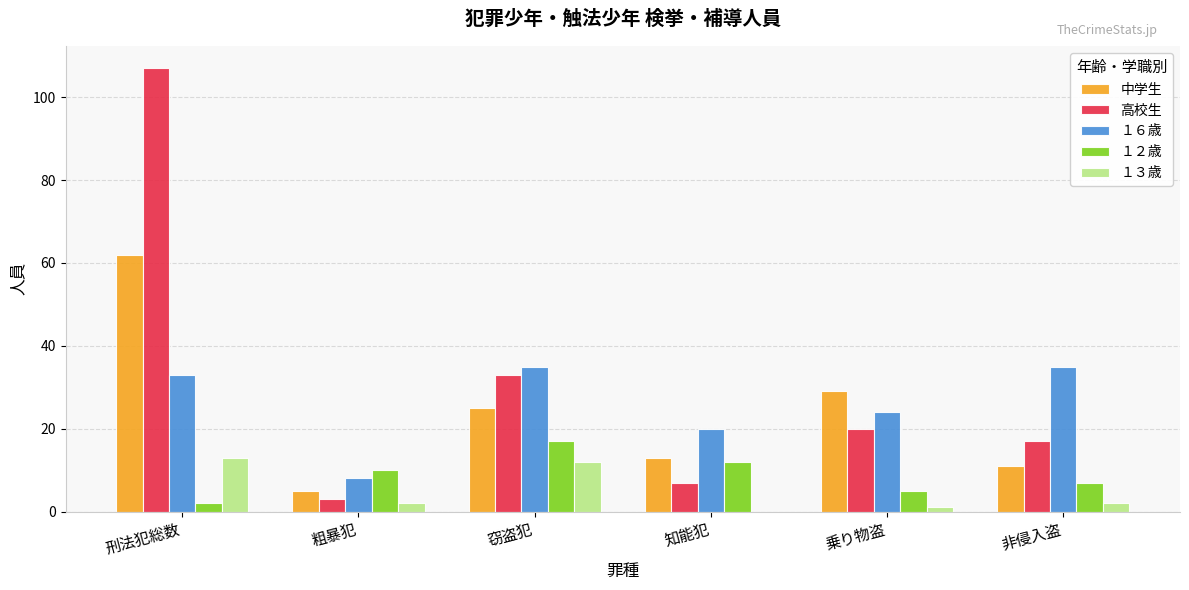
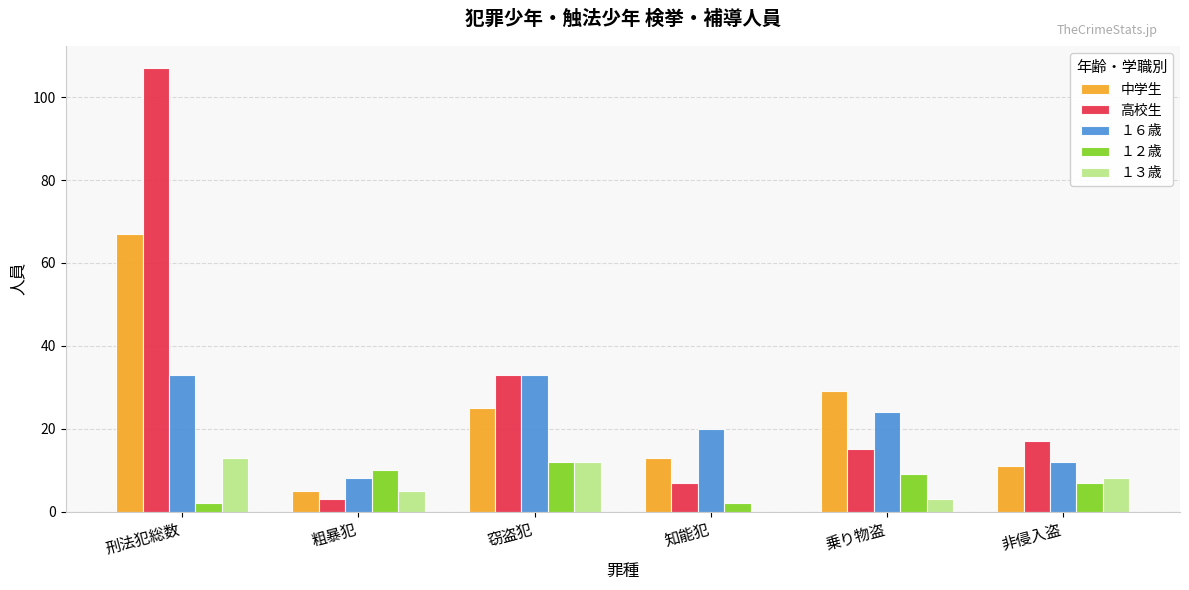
中学生, 刑法犯総数: 62 -> 67
１３歳, 粗暴犯: 2 -> 5
１６歳, 窃盗犯: 35 -> 33
１２歳, 窃盗犯: 17 -> 12
１２歳, 知能犯: 12 -> 2
高校生, 乗り物盗: 20 -> 15
１２歳, 乗り物盗: 5 -> 9
１３歳, 乗り物盗: 1 -> 3
１６歳, 非侵入盗: 35 -> 12
１３歳, 非侵入盗: 2 -> 8
